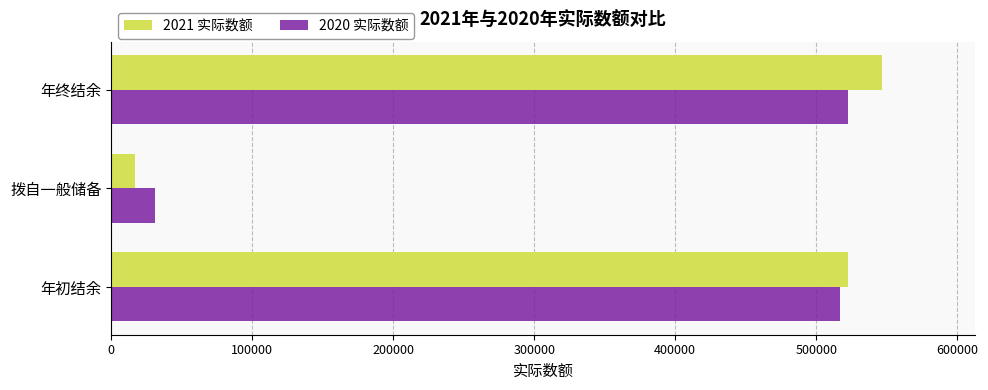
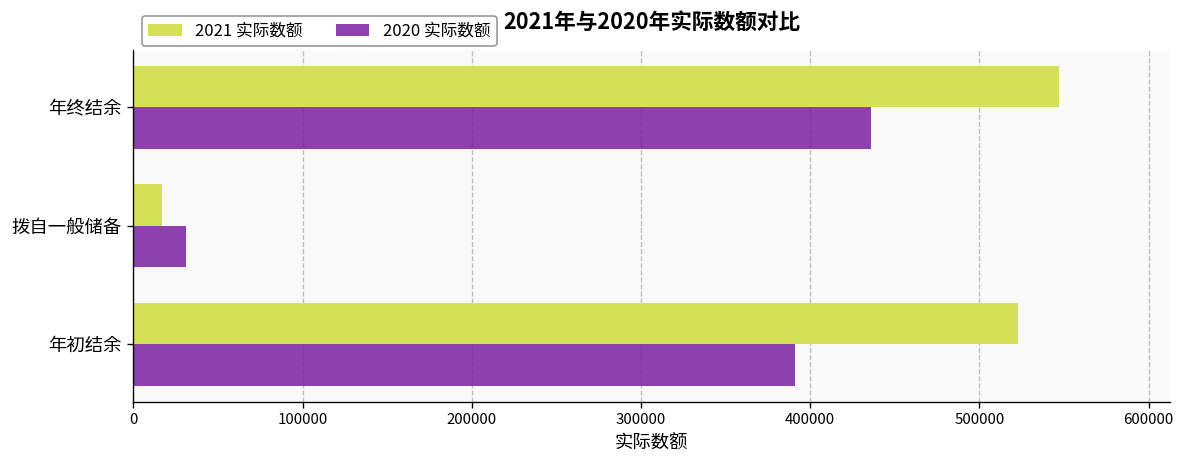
2020 实际数额, 年终结余: 523000 -> 436000
2020 实际数额, 年初结余: 517000 -> 391000
